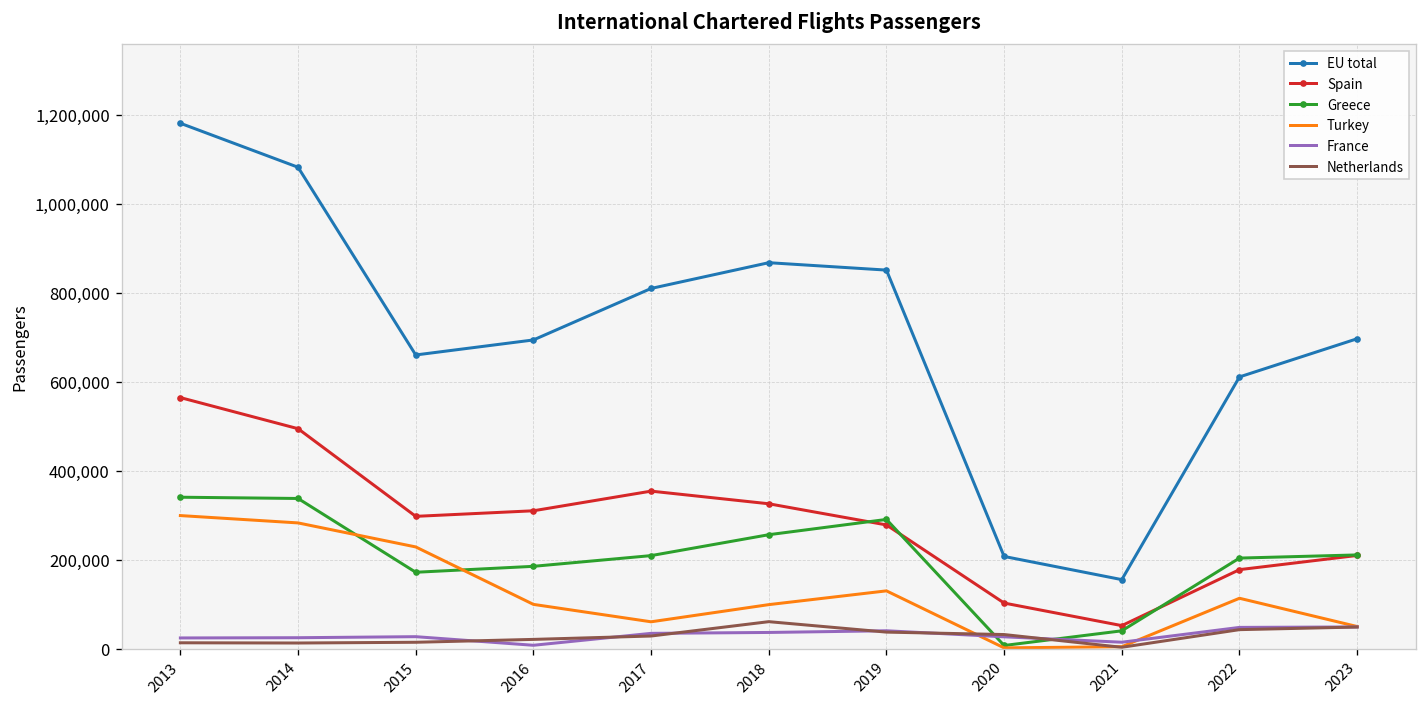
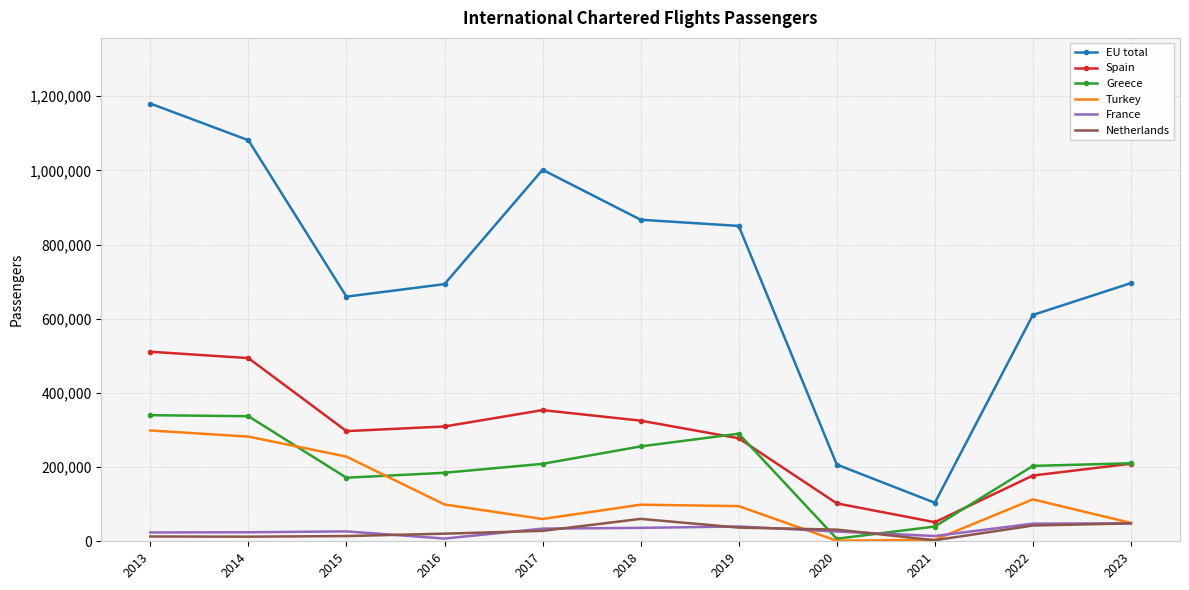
Spain, 2013: 560,000 -> 510,000
EU total, 2017: 810,000 -> 1,000,000
Turkey, 2019: 130,000 -> 90,000
EU total, 2021: 150,000 -> 100,000
